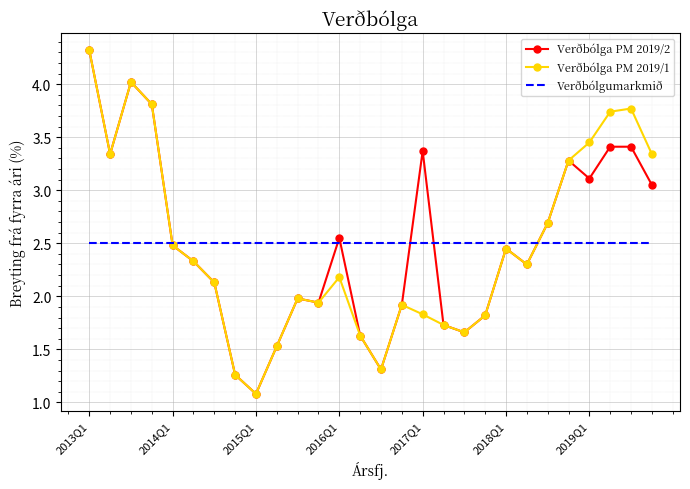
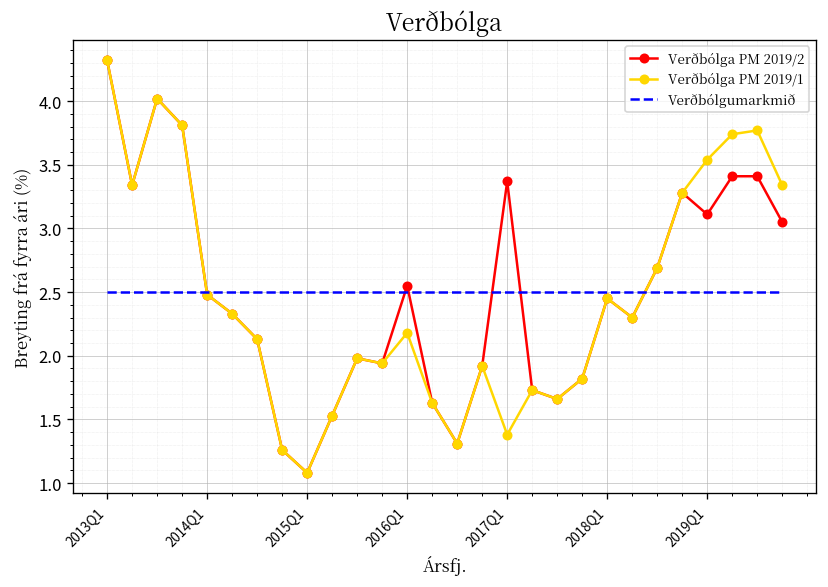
Verðbólga PM 2019/1, 2017Q1: 1.83 -> 1.38
Verðbólga PM 2019/1, 2019Q1: 3.45 -> 3.54
